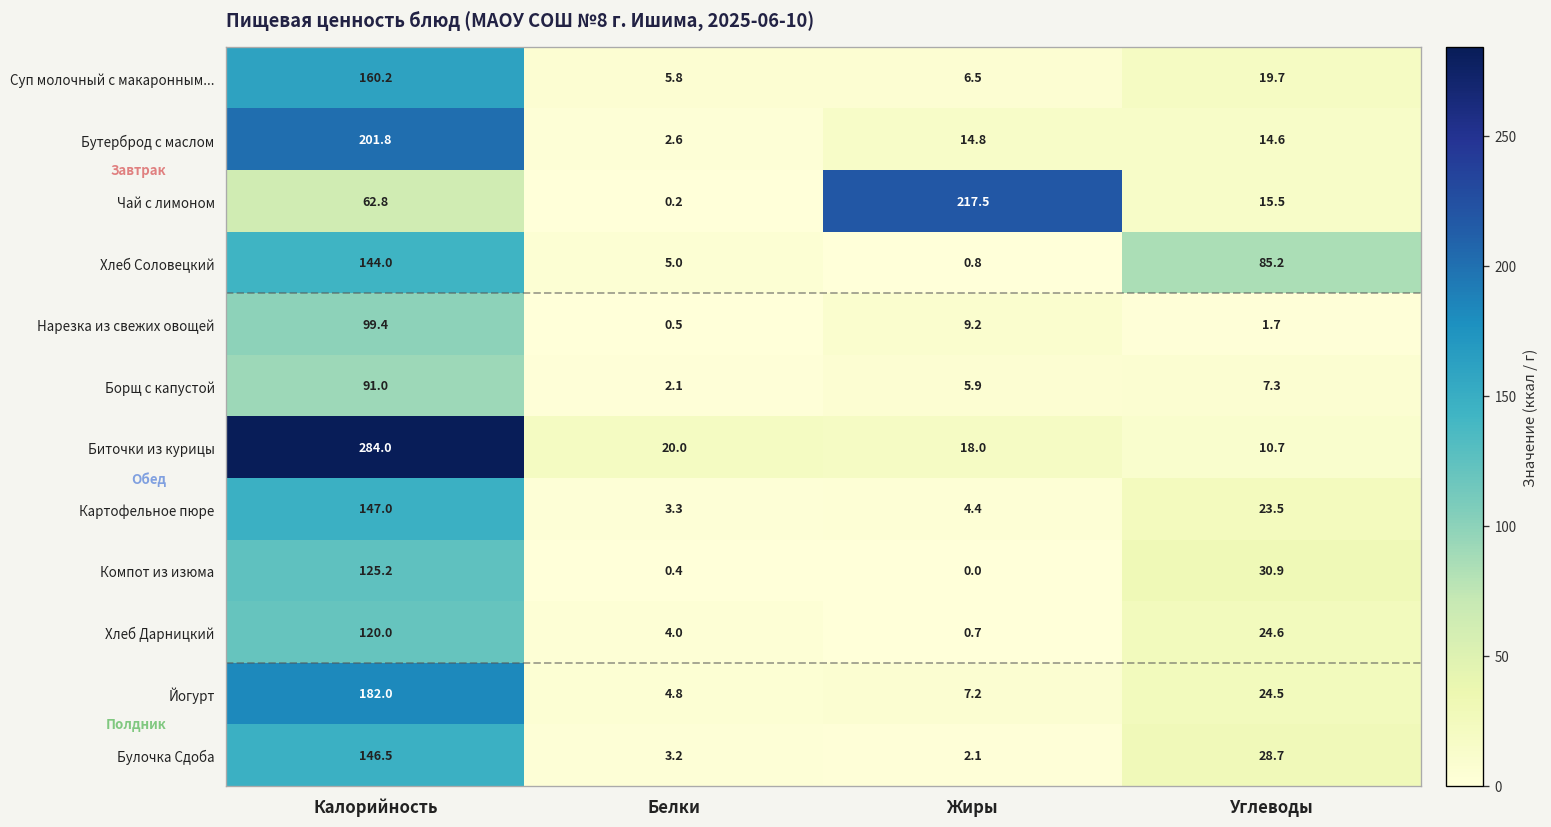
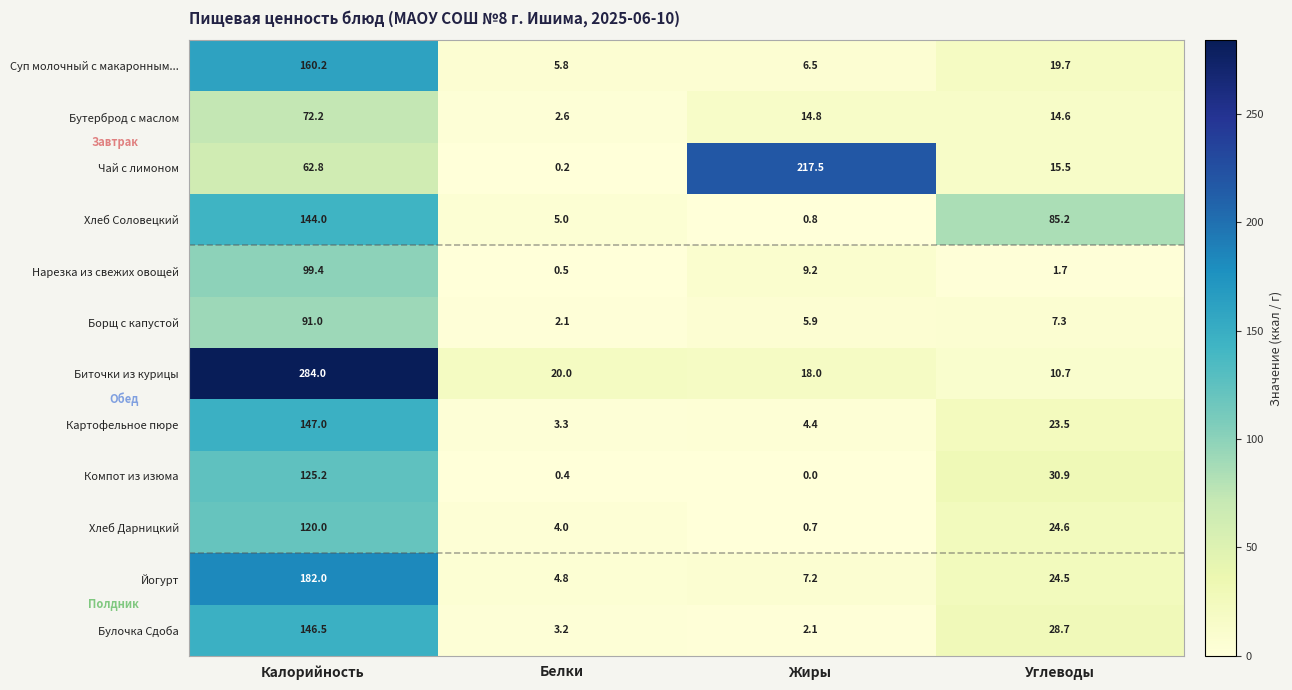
Бутерброд с маслом, Калорийность: 201.8 -> 72.2
